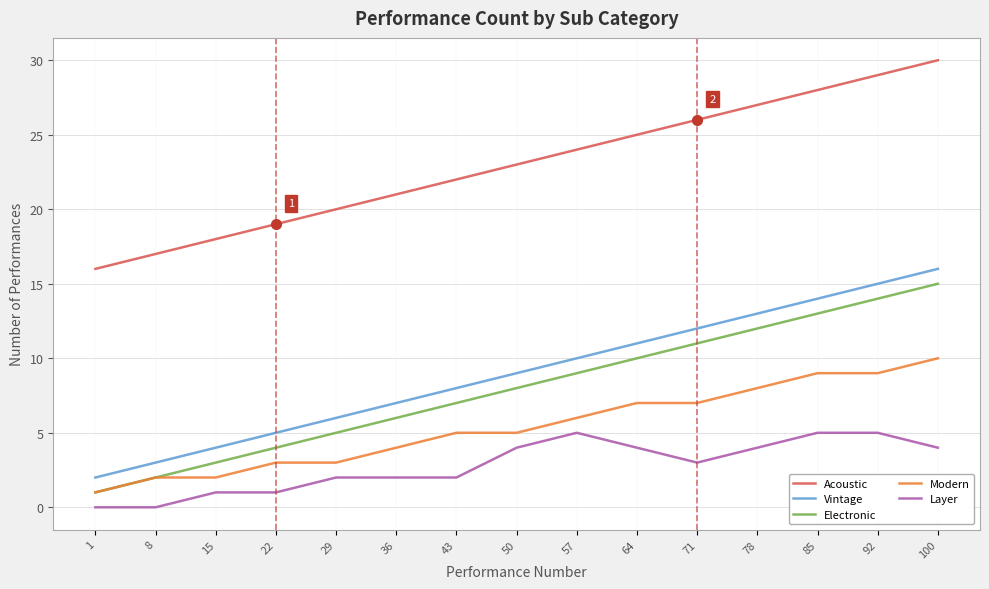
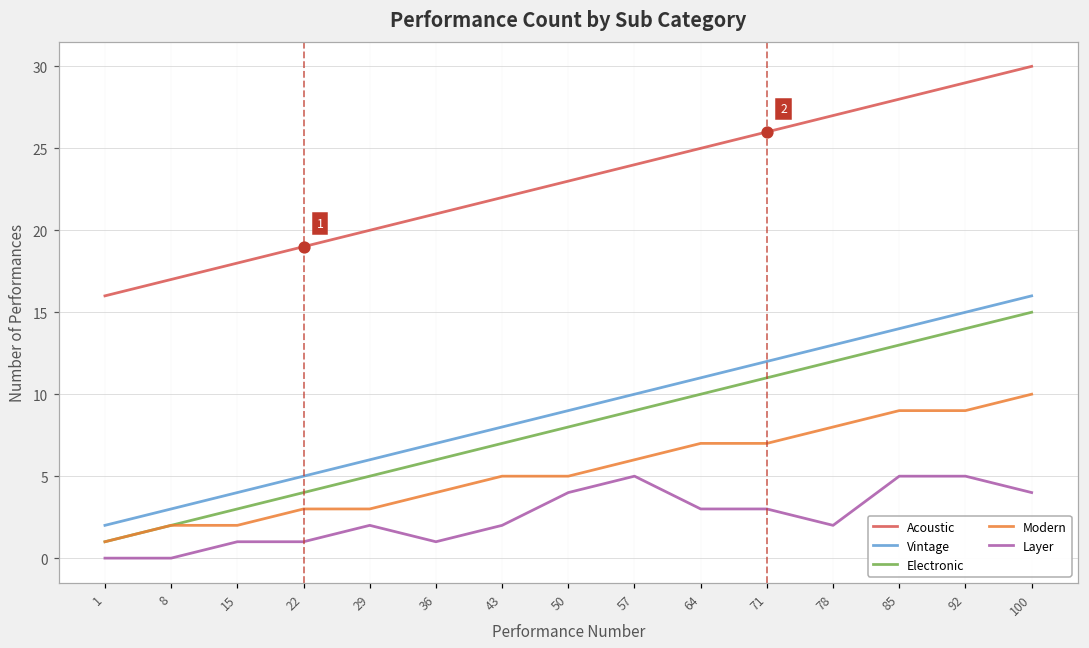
Layer, 36: 2 -> 1
Layer, 64: 4 -> 3
Layer, 78: 4 -> 2
